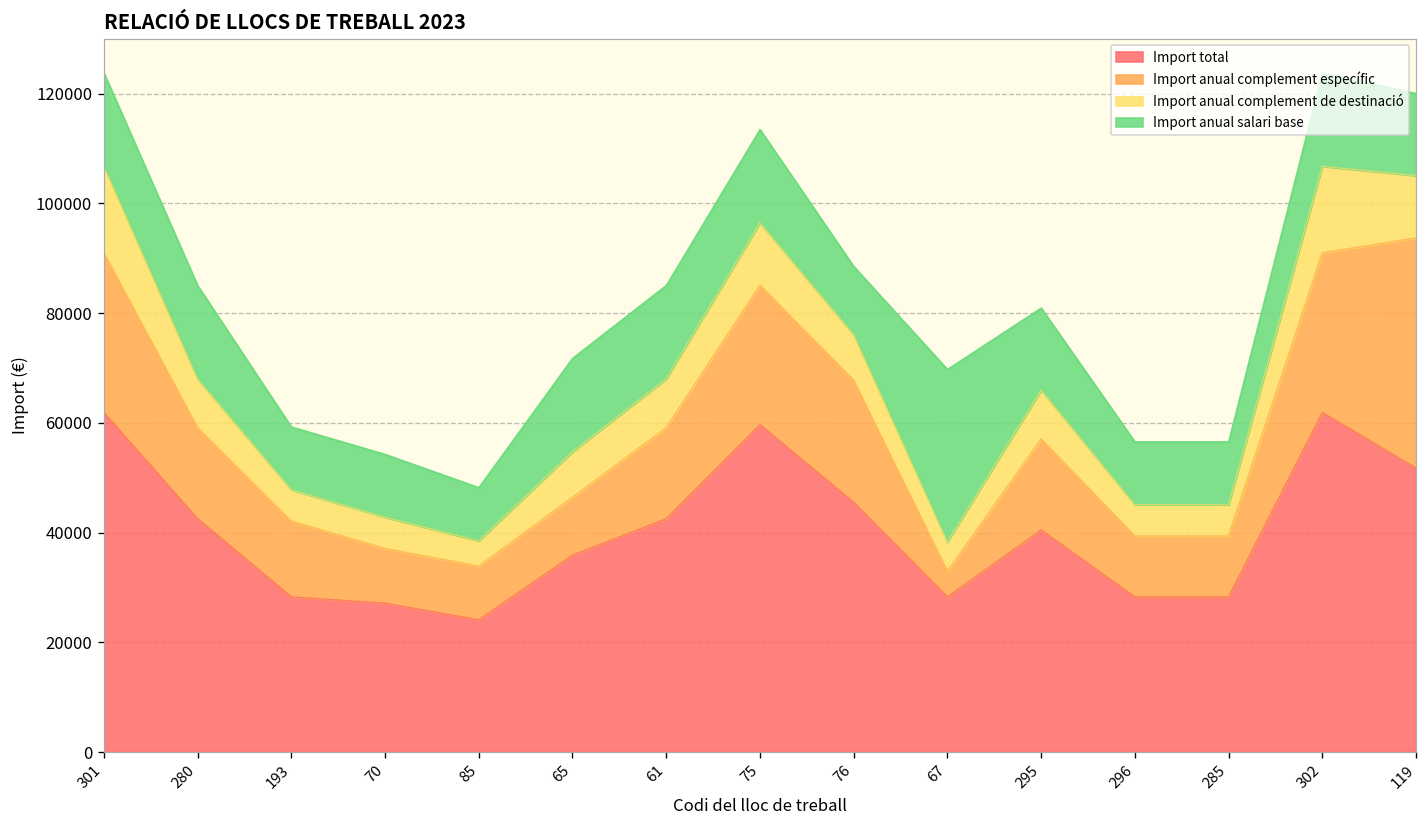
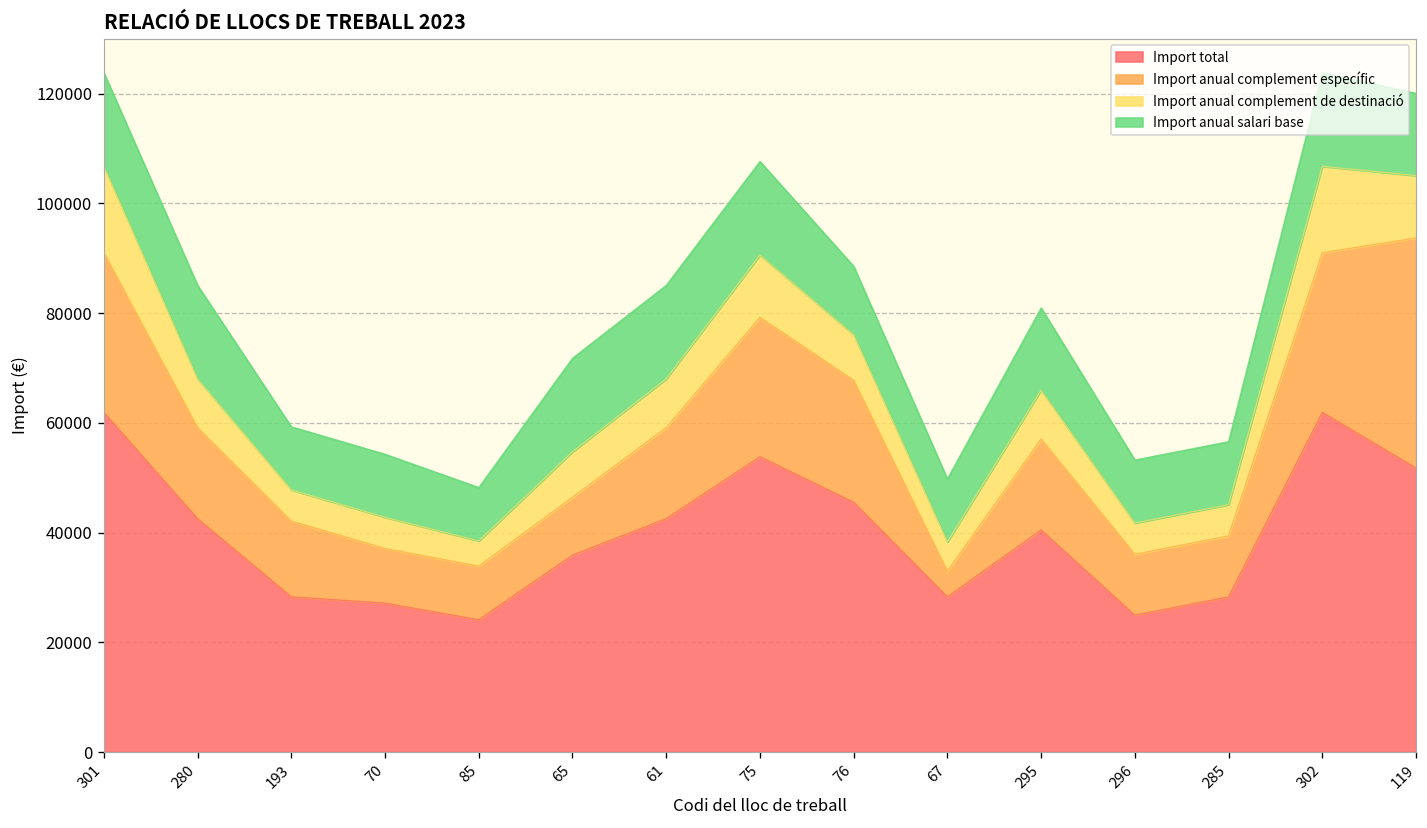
Import total, 75: 60000 -> 54000
Import anual salari base, 67: 31000 -> 11000
Import total, 296: 28000 -> 25000
